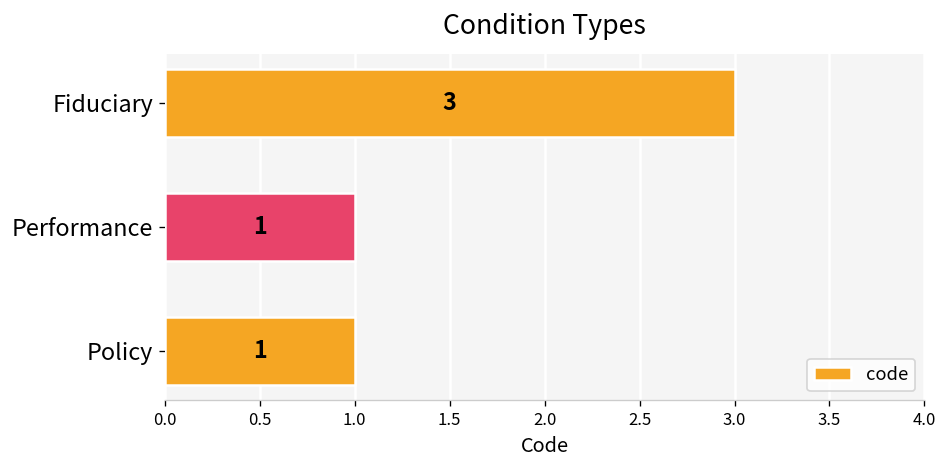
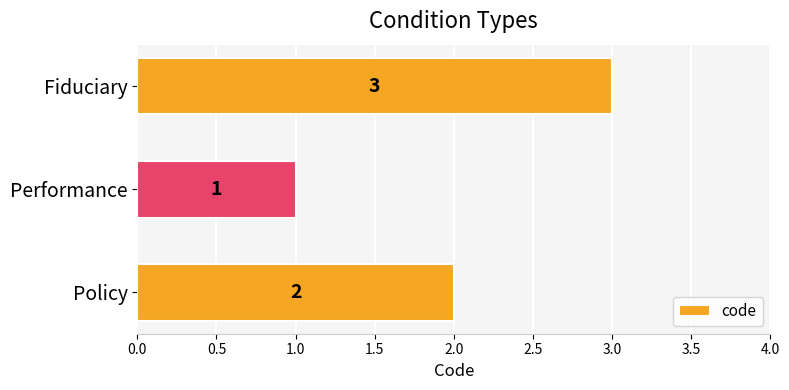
Policy: 1 -> 2
